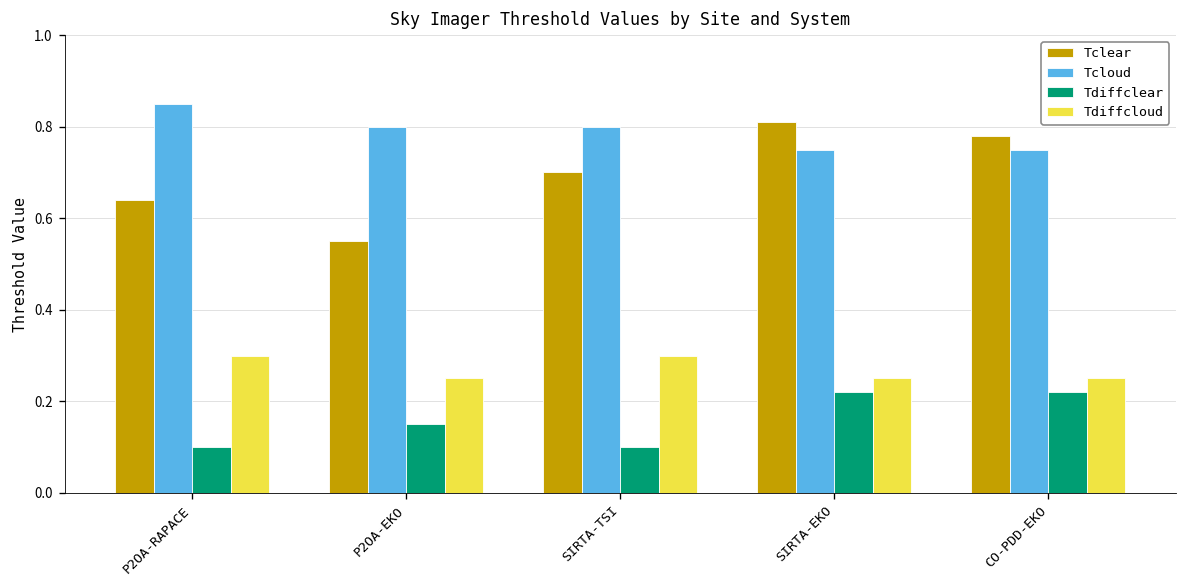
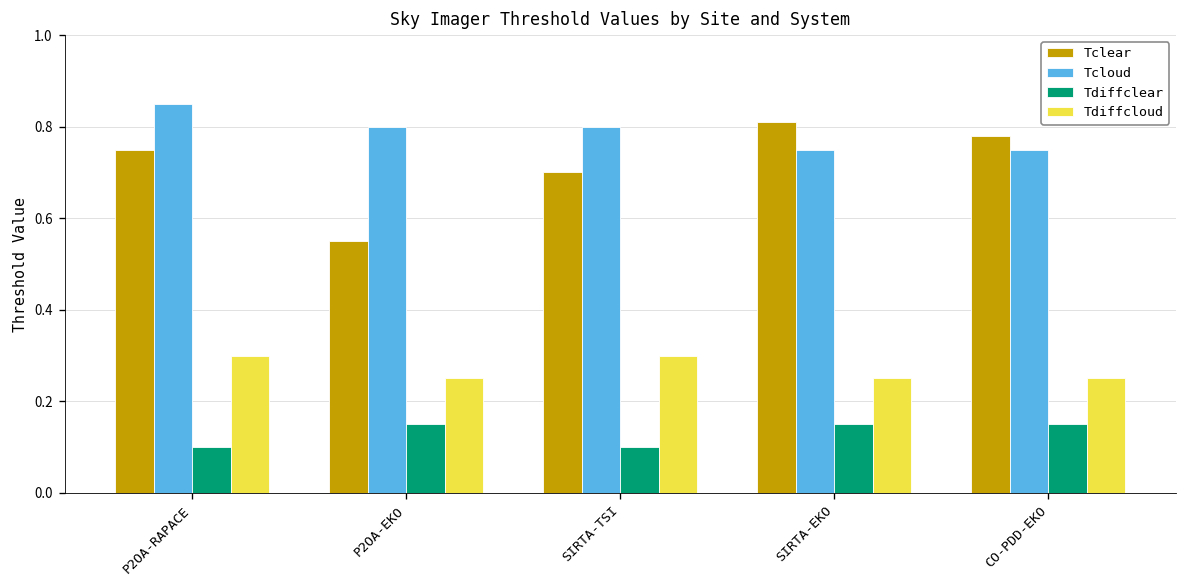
Tclear, P2OA-RAPACE: 0.64 -> 0.75
Tdiffclear, SIRTA-EKO: 0.22 -> 0.15
Tdiffclear, CO-PDD-EKO: 0.22 -> 0.15
